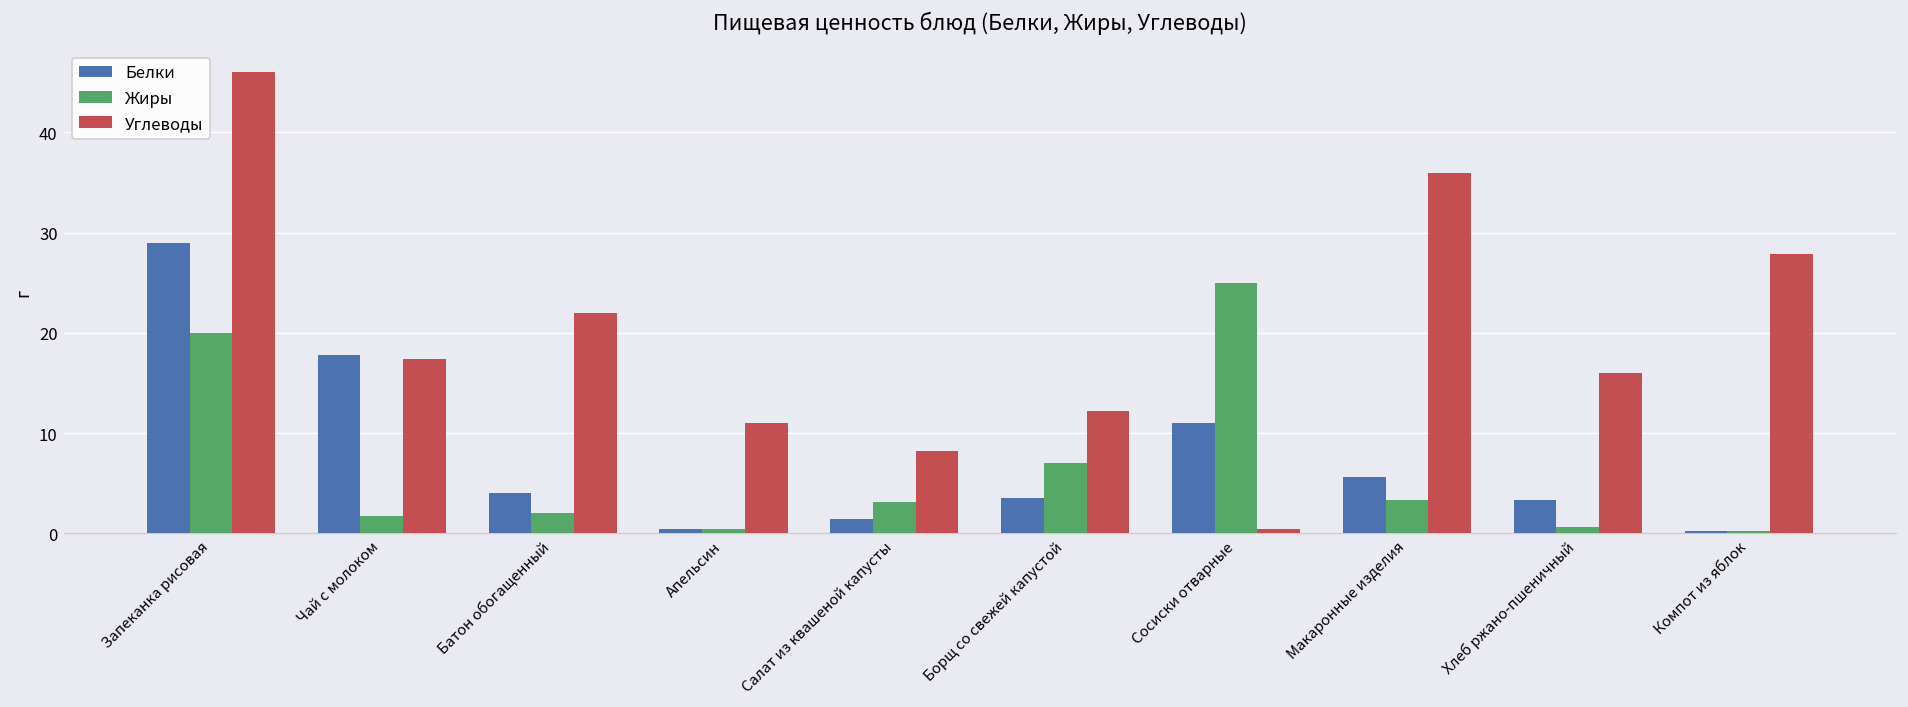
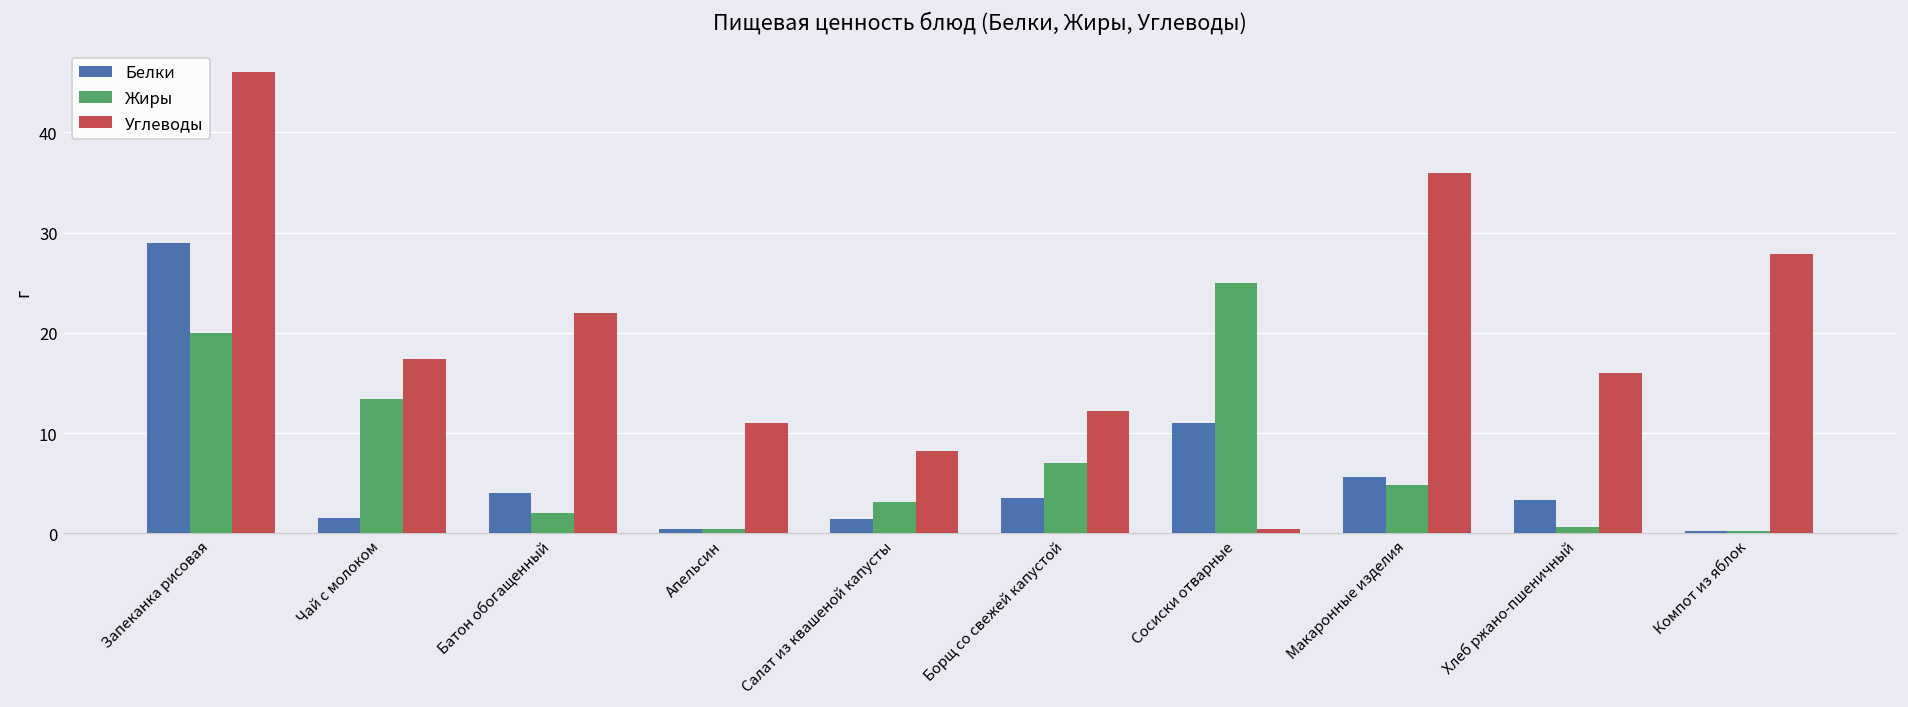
Белки, Чай с молоком: 18 -> 2
Жиры, Чай с молоком: 2 -> 13
Жиры, Макаронные изделия: 3 -> 5
